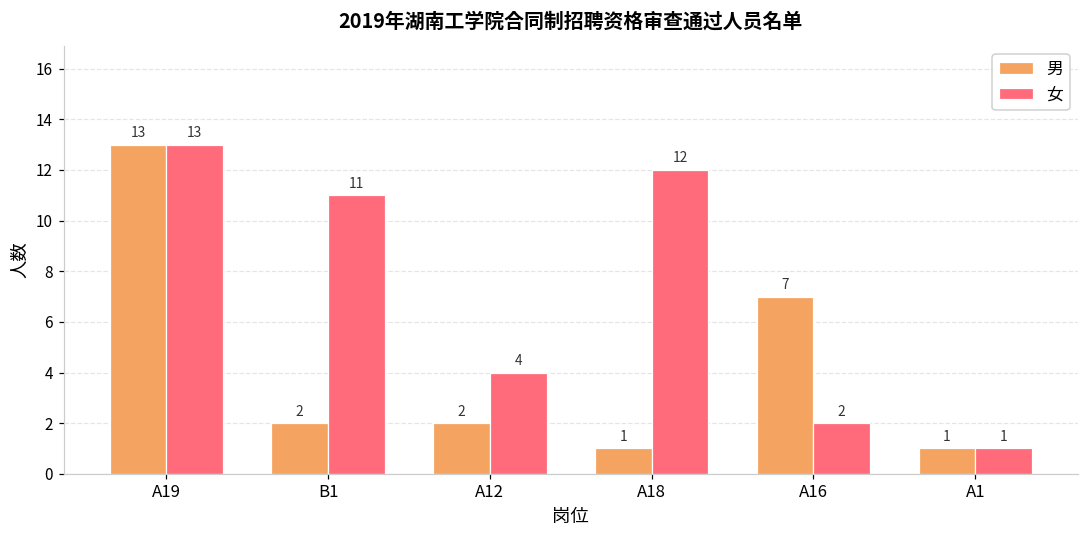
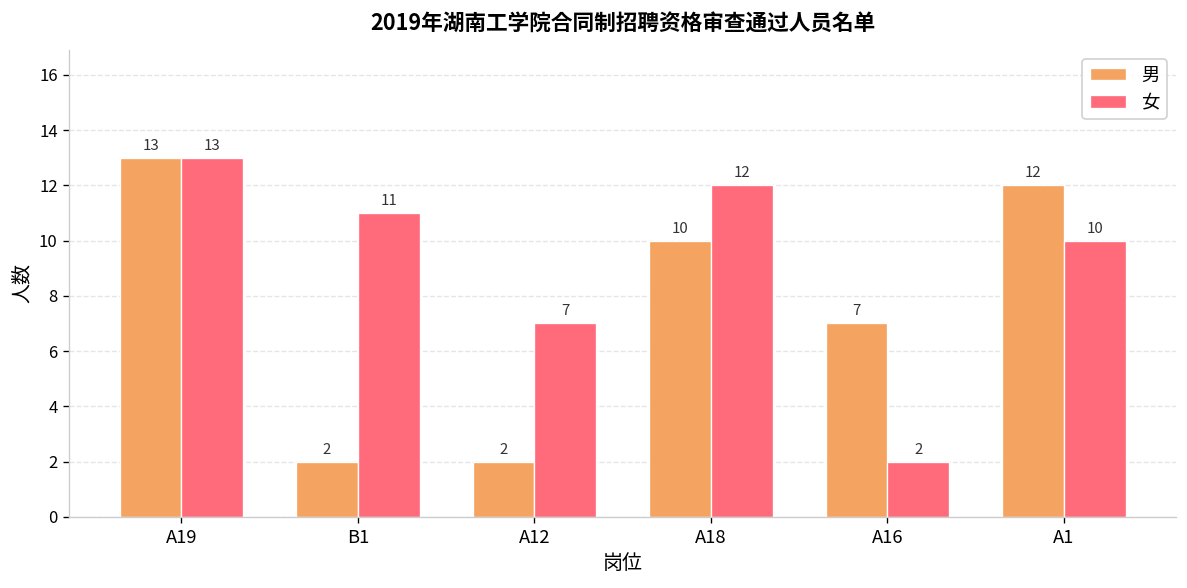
女, A12: 4 -> 7
男, A18: 1 -> 10
男, A1: 1 -> 12
女, A1: 1 -> 10
